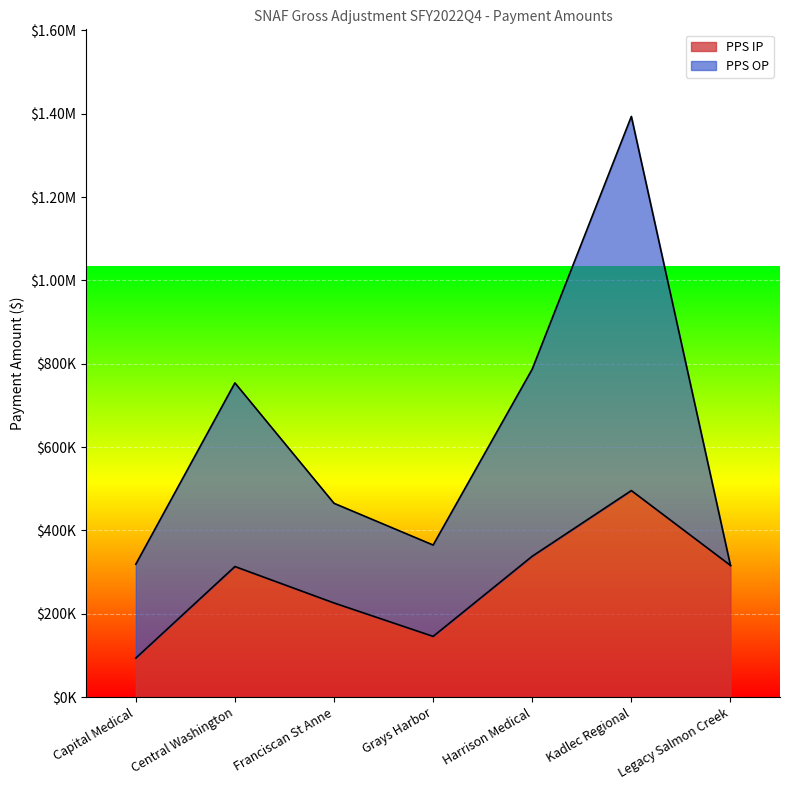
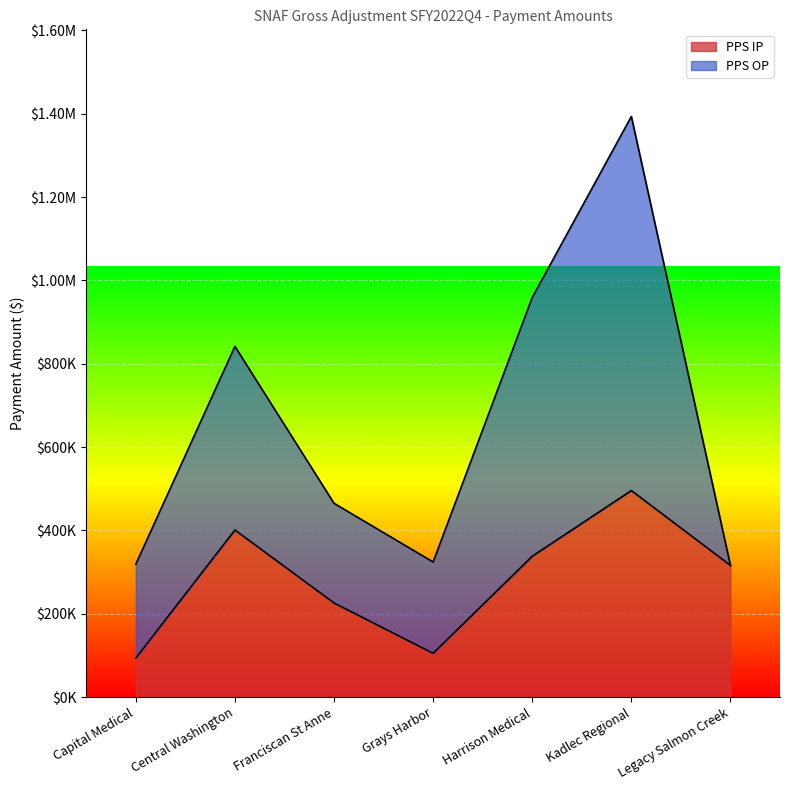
PPS IP, Central Washington: $310000 -> $400000
PPS IP, Grays Harbor: $150000 -> $100000
PPS OP, Harrison Medical: $450000 -> $620000
